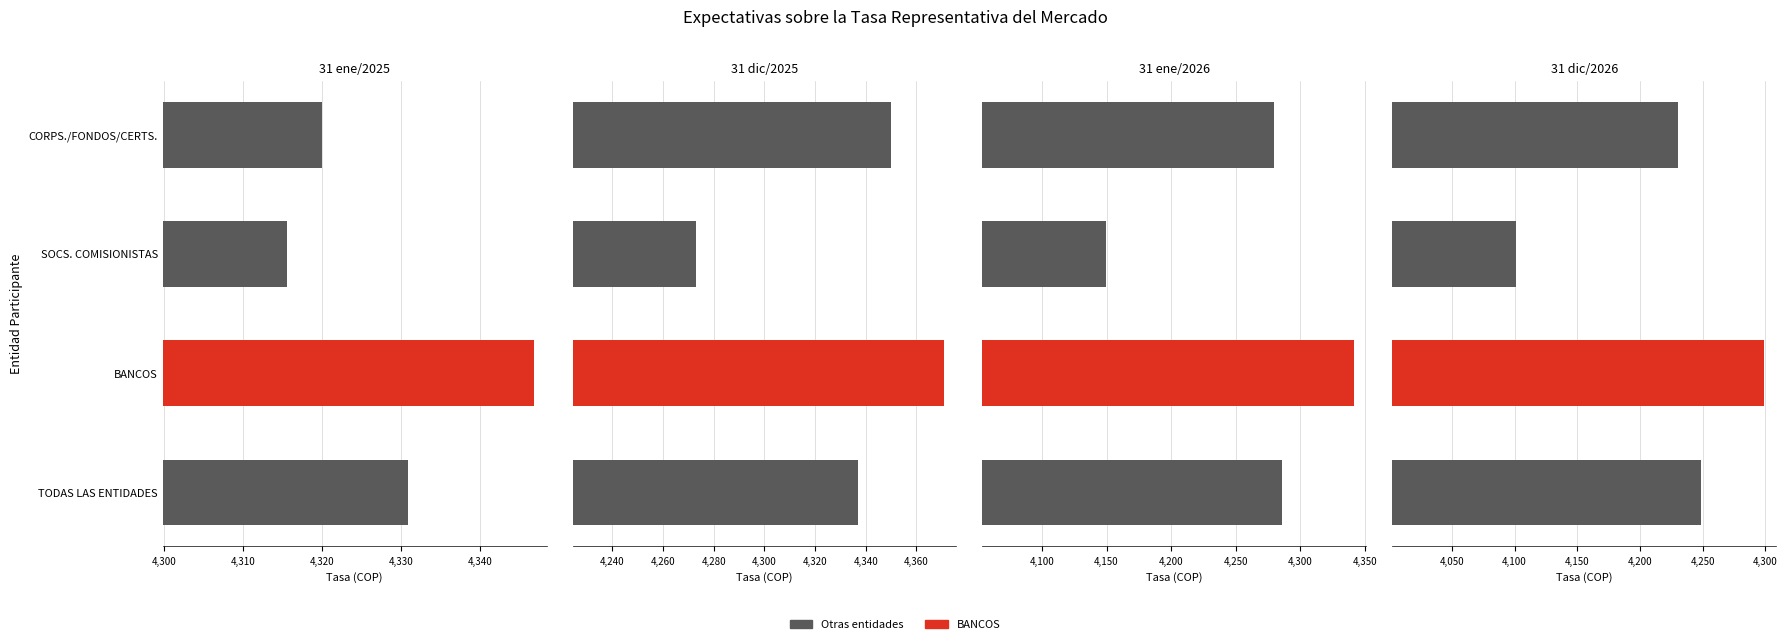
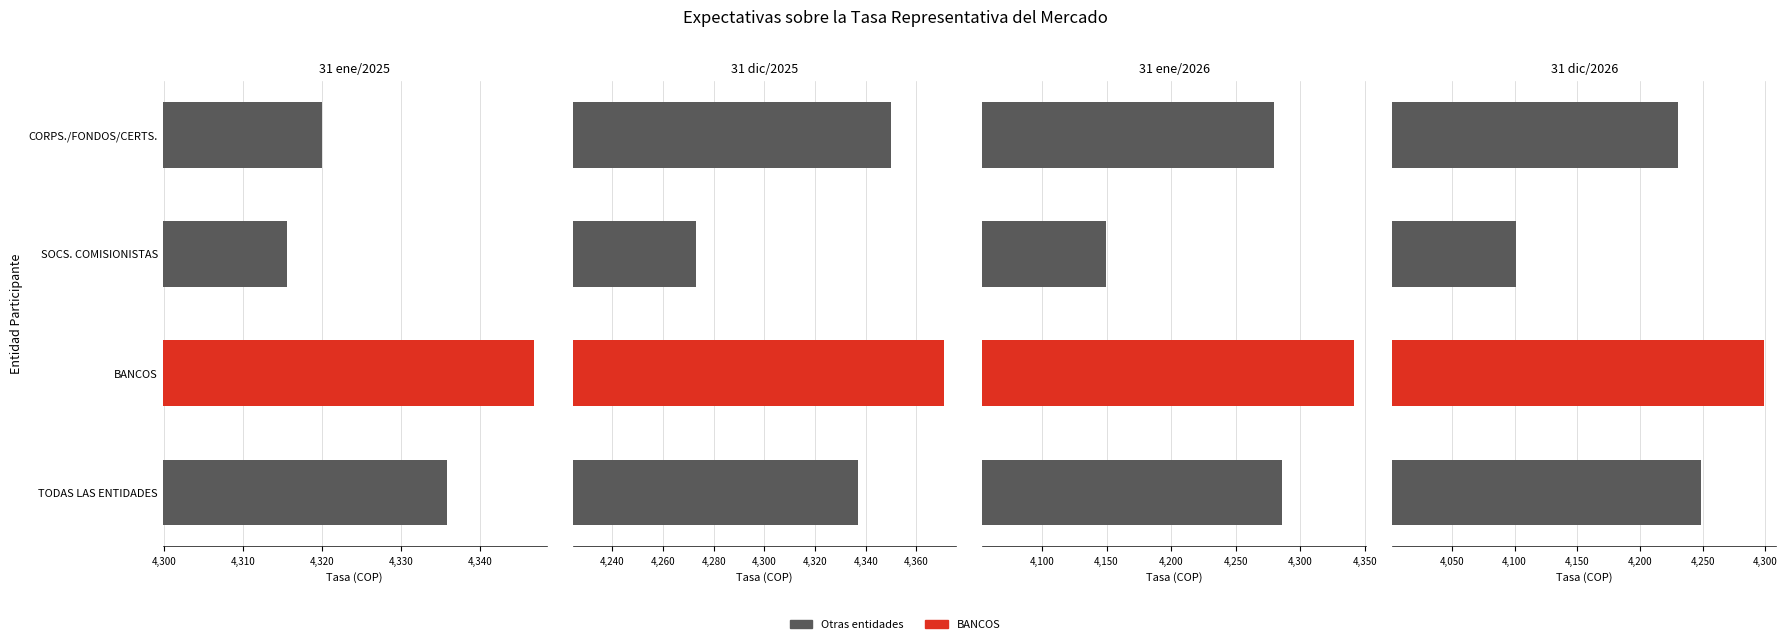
31 ene/2025, TODAS LAS ENTIDADES: 4,331 -> 4,336
